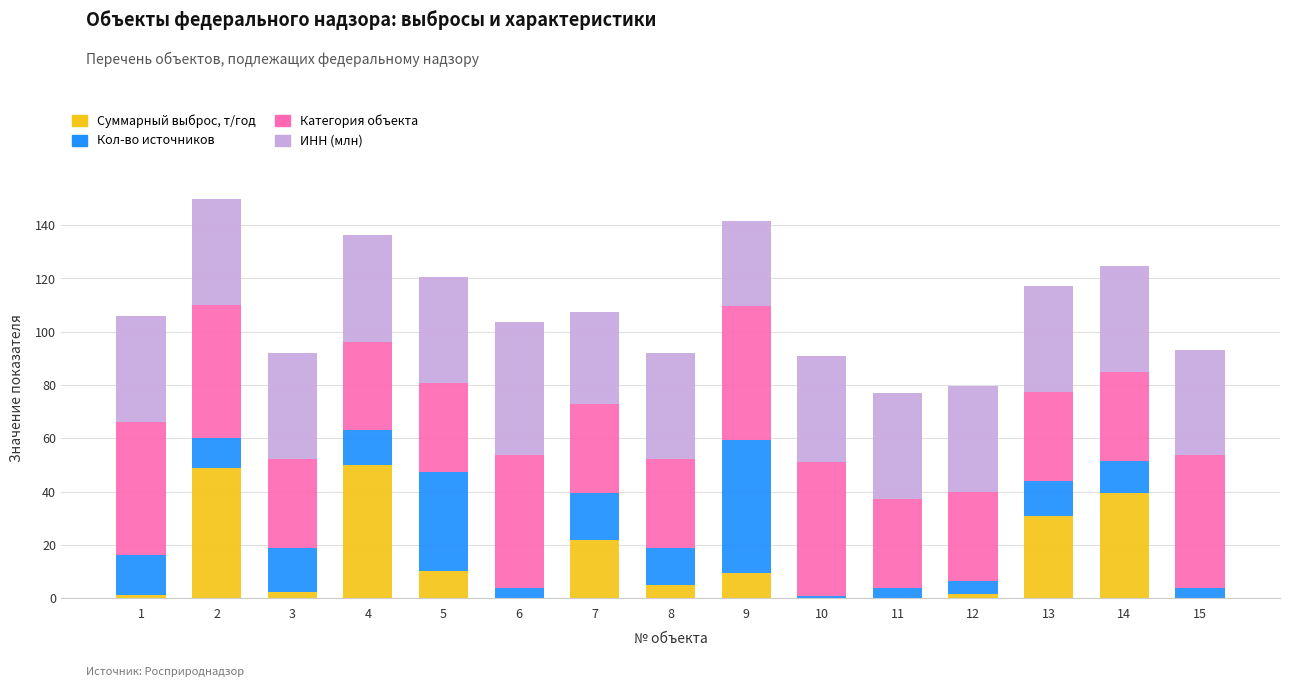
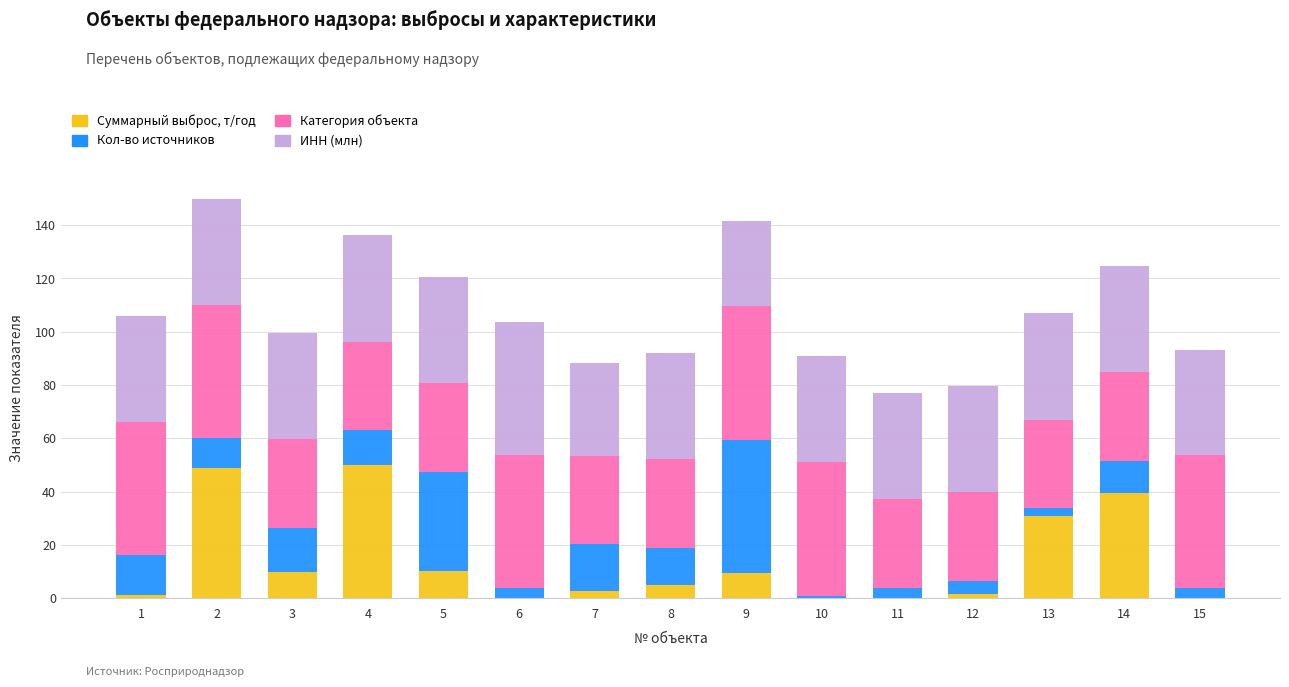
Суммарный выброс, т/год, 3: 2 -> 10
Суммарный выброс, т/год, 7: 22 -> 3
Кол-во источников, 13: 13 -> 3
